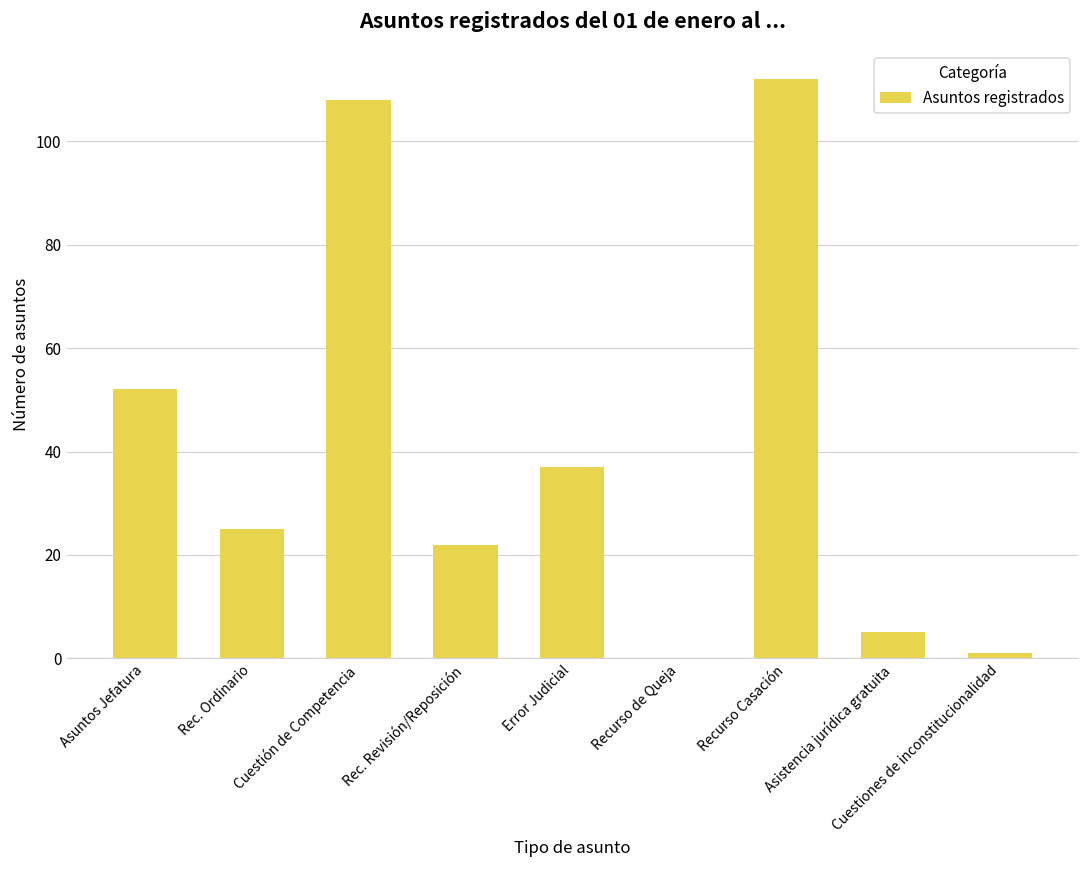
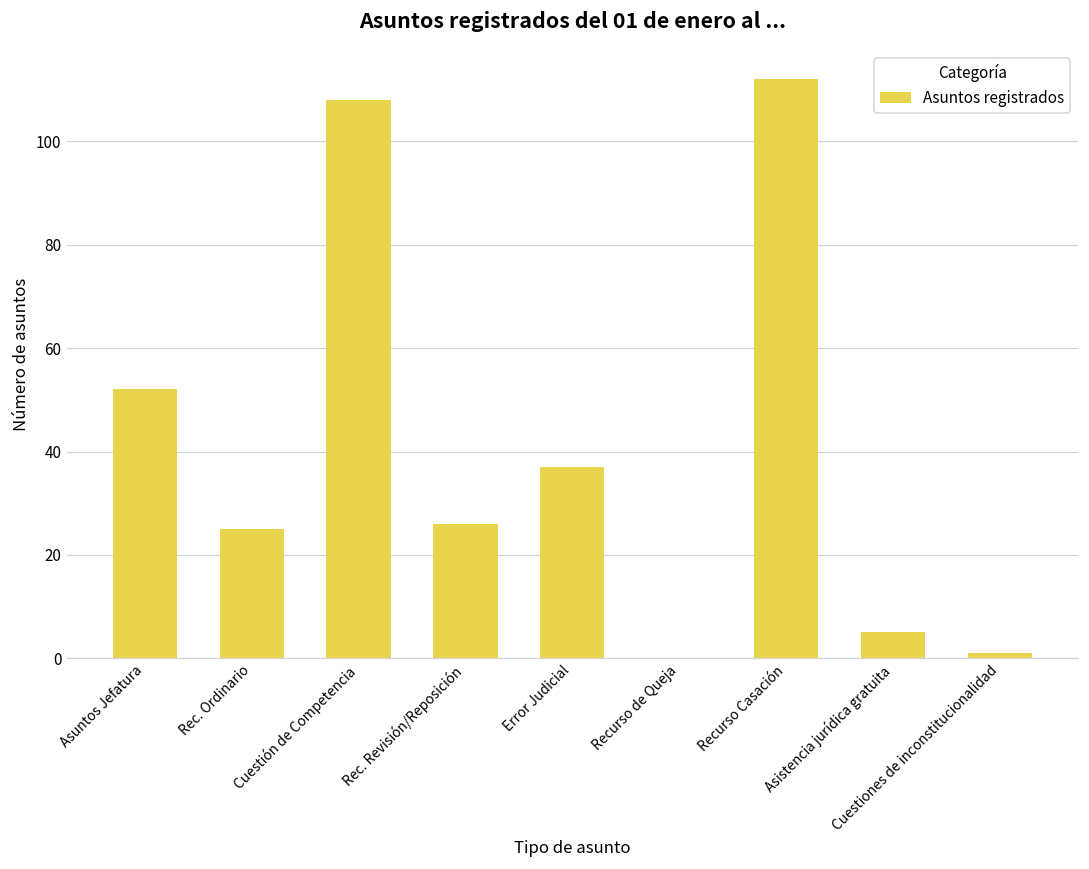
Rec. Revisión/Reposición: 22 -> 26
